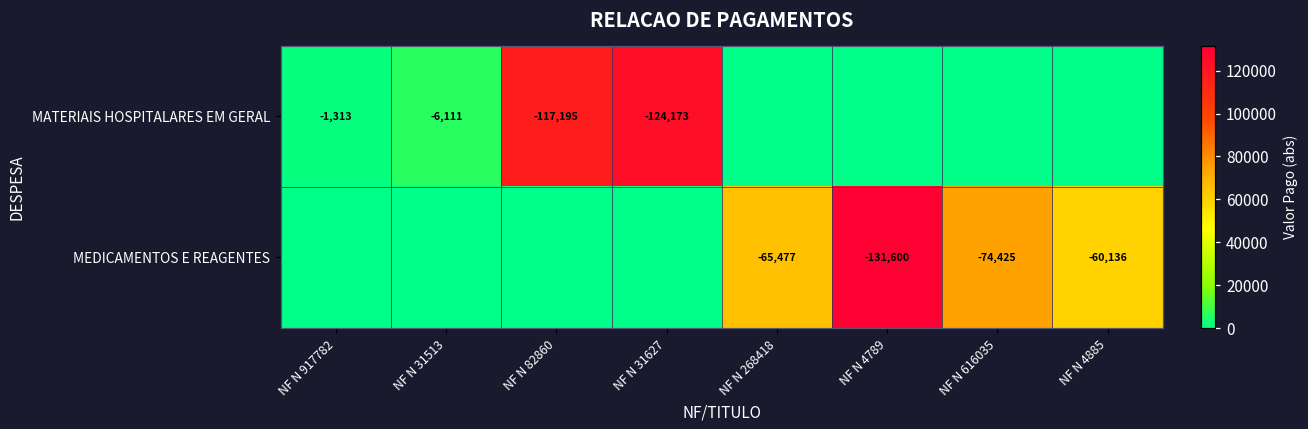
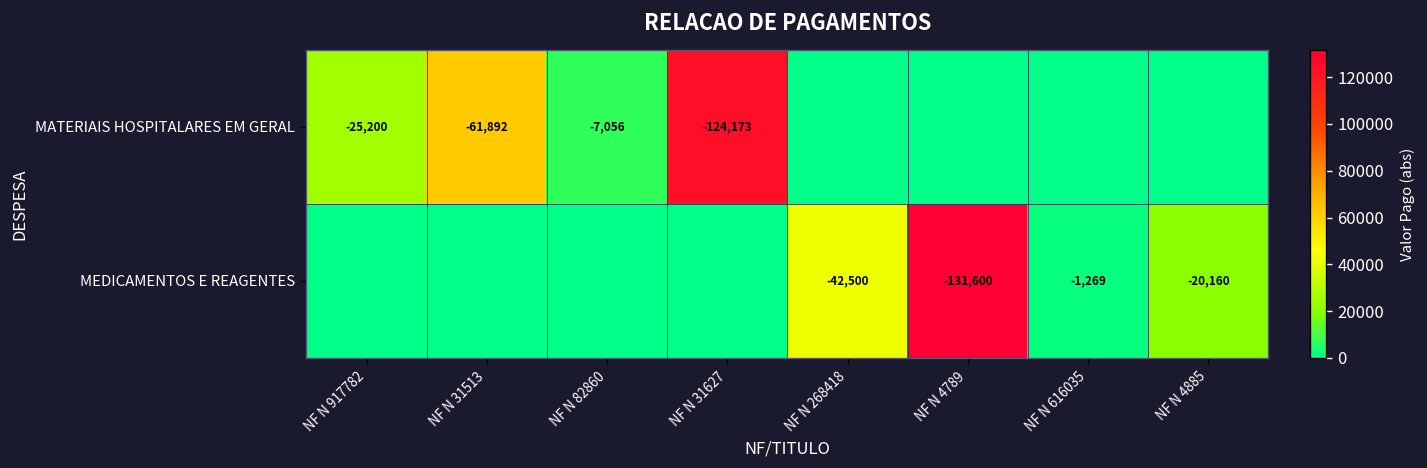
MATERIAIS HOSPITALARES EM GERAL, NF N 917782: -1,313 -> -25,200
MATERIAIS HOSPITALARES EM GERAL, NF N 31513: -6,111 -> -61,892
MATERIAIS HOSPITALARES EM GERAL, NF N 82860: -117,195 -> -7,056
MEDICAMENTOS E REAGENTES, NF N 268418: -65,477 -> -42,500
MEDICAMENTOS E REAGENTES, NF N 616035: -74,425 -> -1,269
MEDICAMENTOS E REAGENTES, NF N 4885: -60,136 -> -20,160
